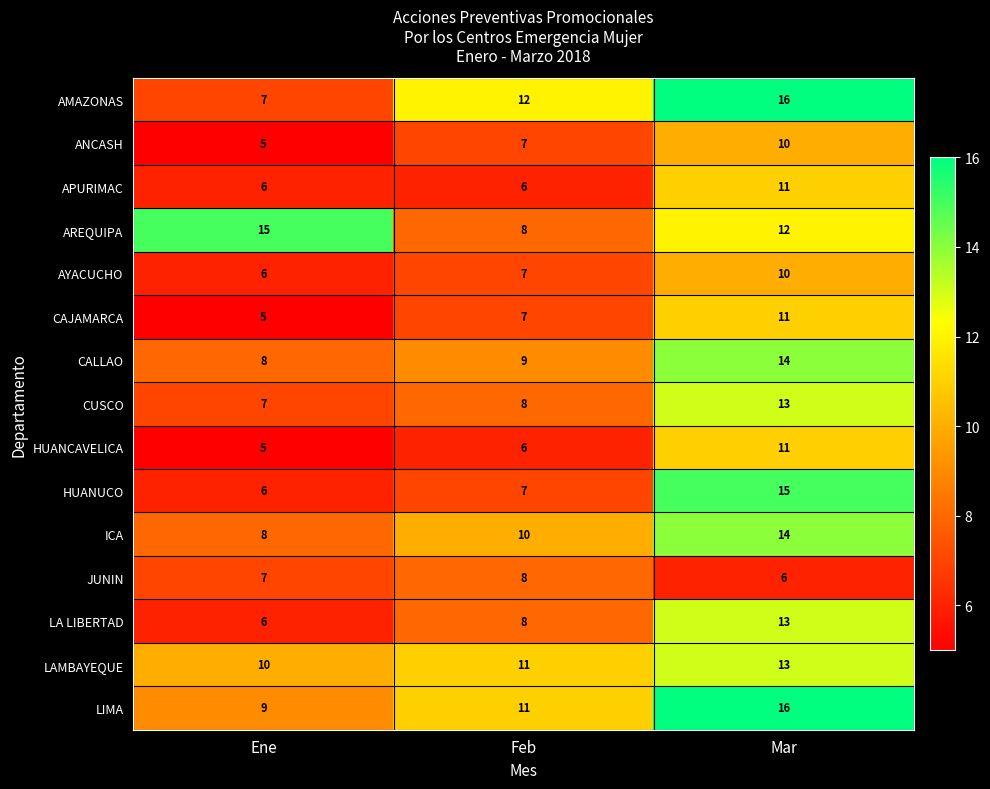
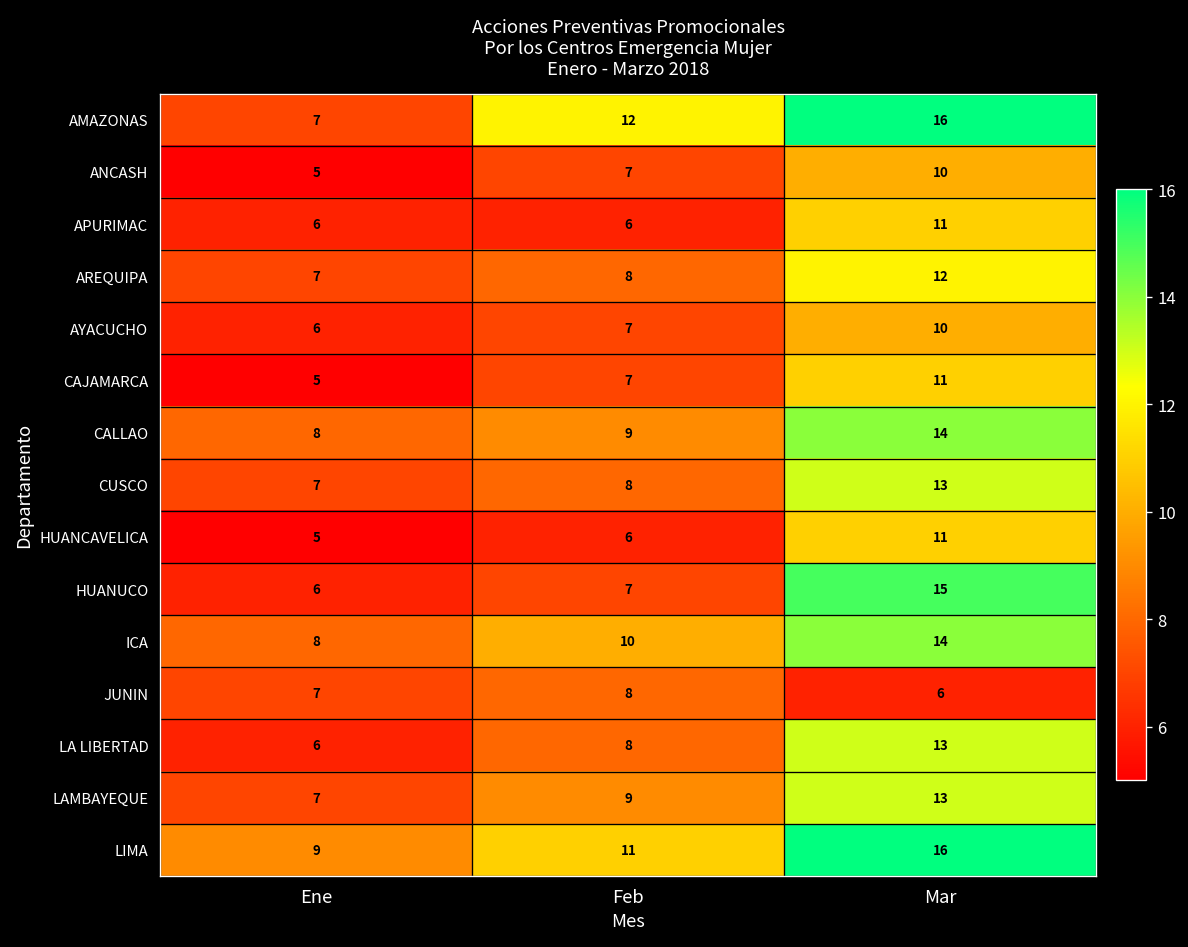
AREQUIPA, Ene: 15 -> 7
LAMBAYEQUE, Ene: 10 -> 7
LAMBAYEQUE, Feb: 11 -> 9
